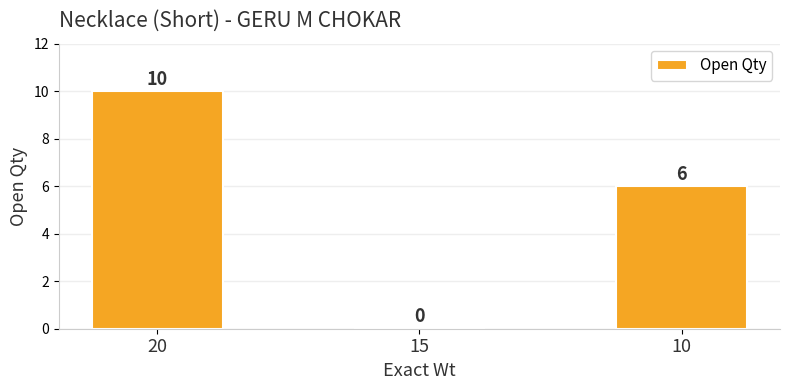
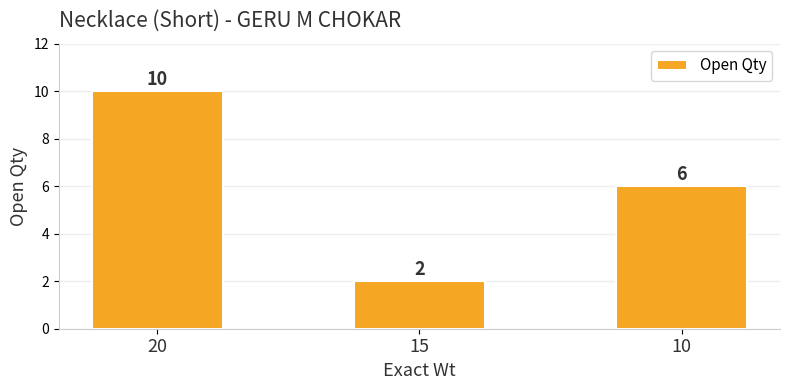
15: 0 -> 2
